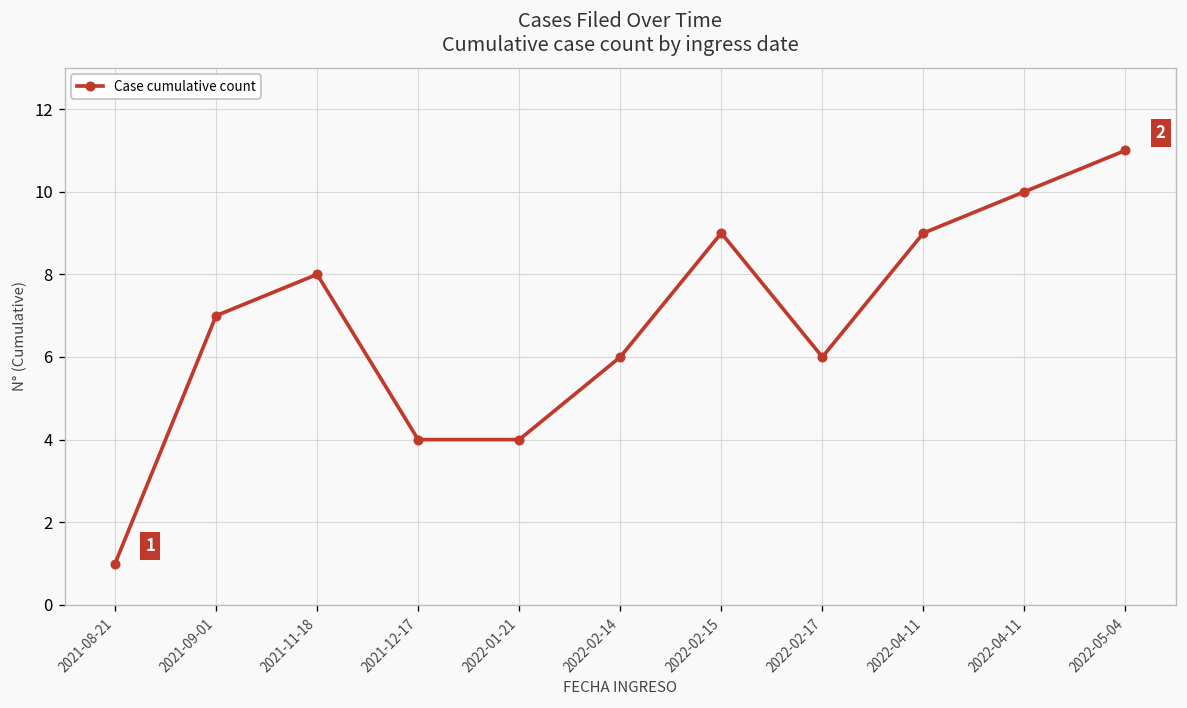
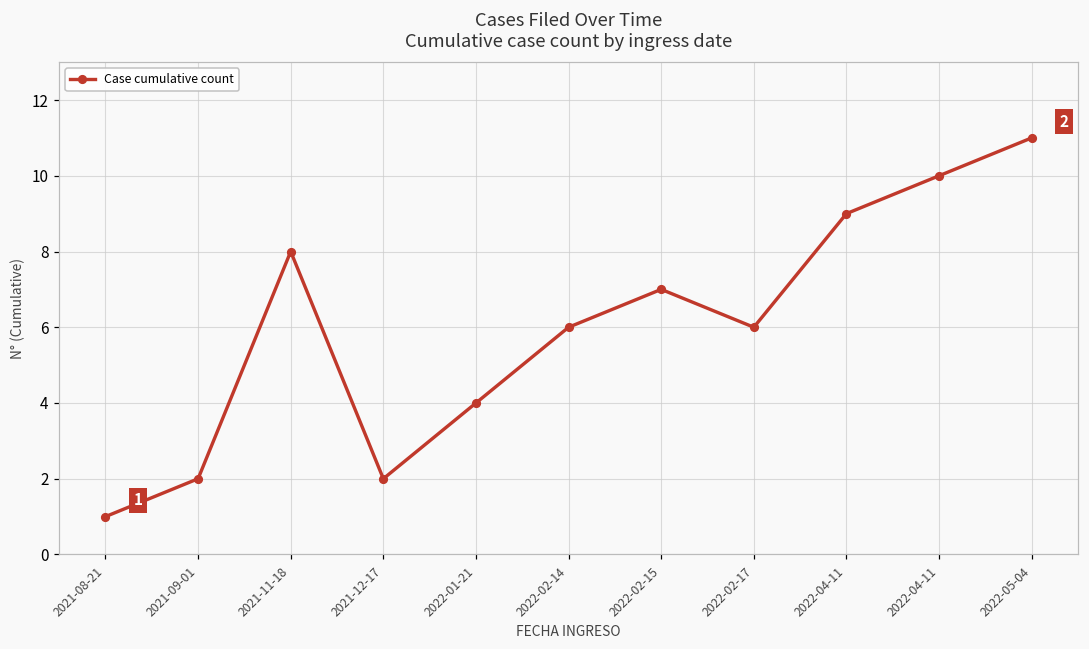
2021-09-01: 7 -> 2
2021-12-17: 4 -> 2
2022-02-15: 9 -> 7
